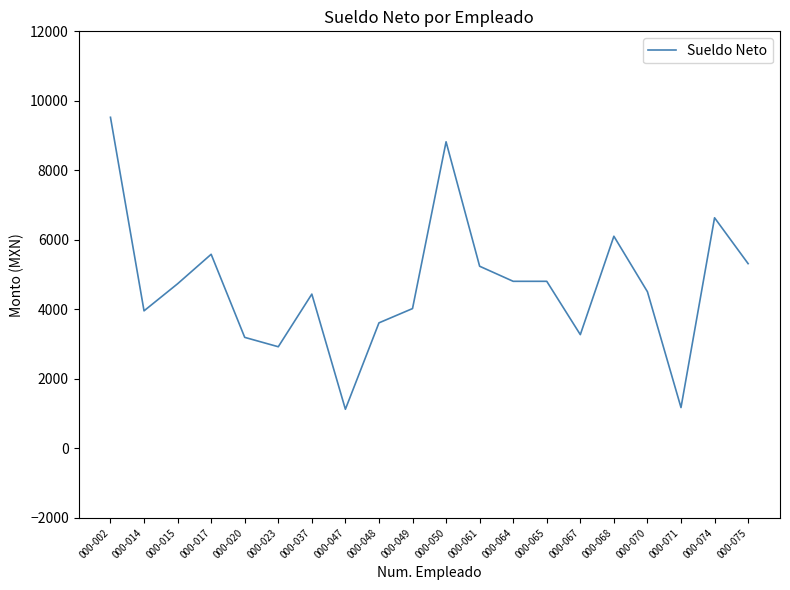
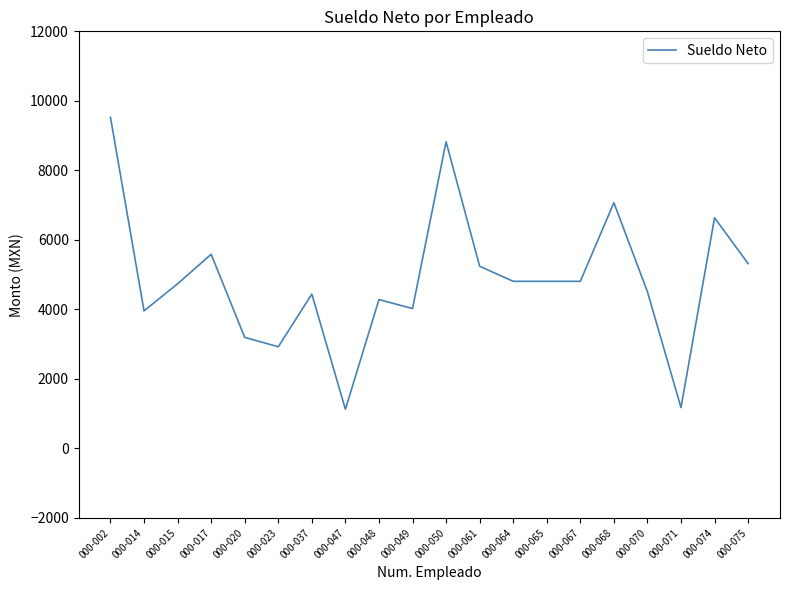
000-048: 3600 -> 4300
000-067: 3300 -> 4800
000-068: 6100 -> 7100
